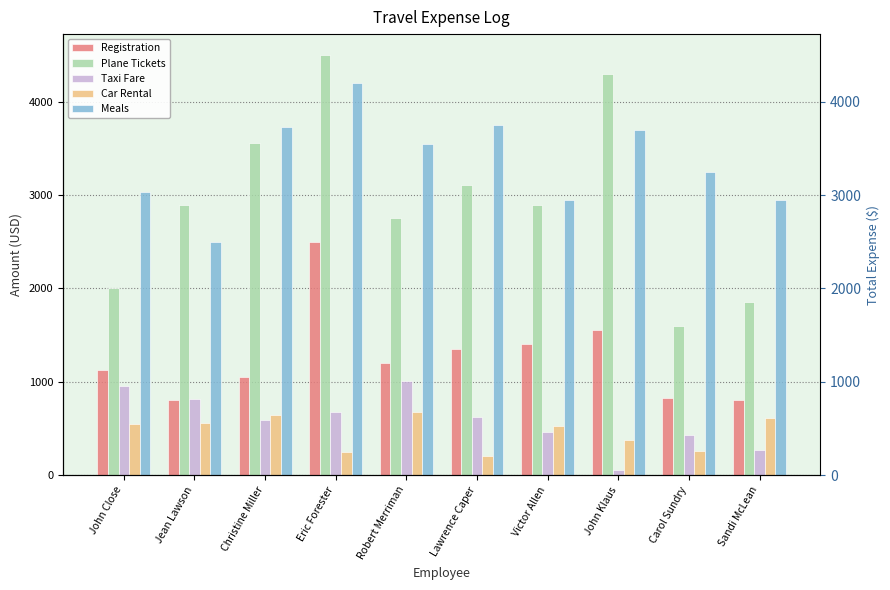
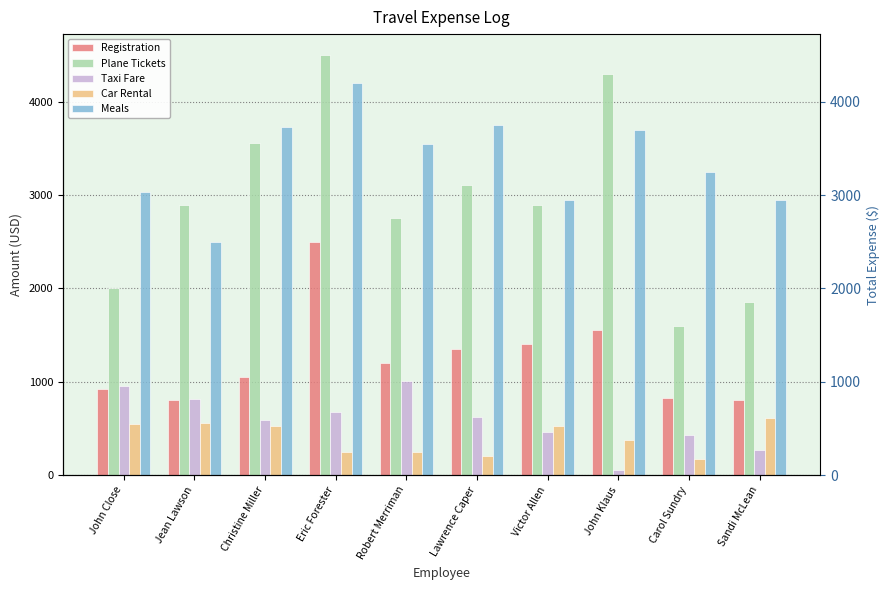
Registration, John Close: 1100 -> 900
Car Rental, Christine Miller: 600 -> 500
Car Rental, Robert Merriman: 700 -> 300
Car Rental, Carol Sundry: 300 -> 200
